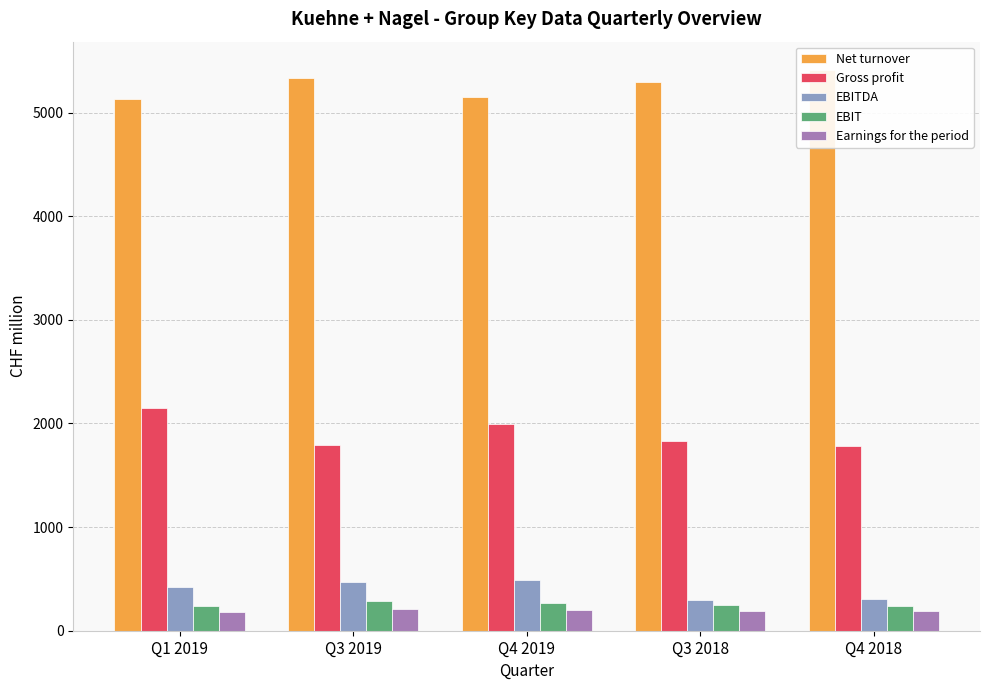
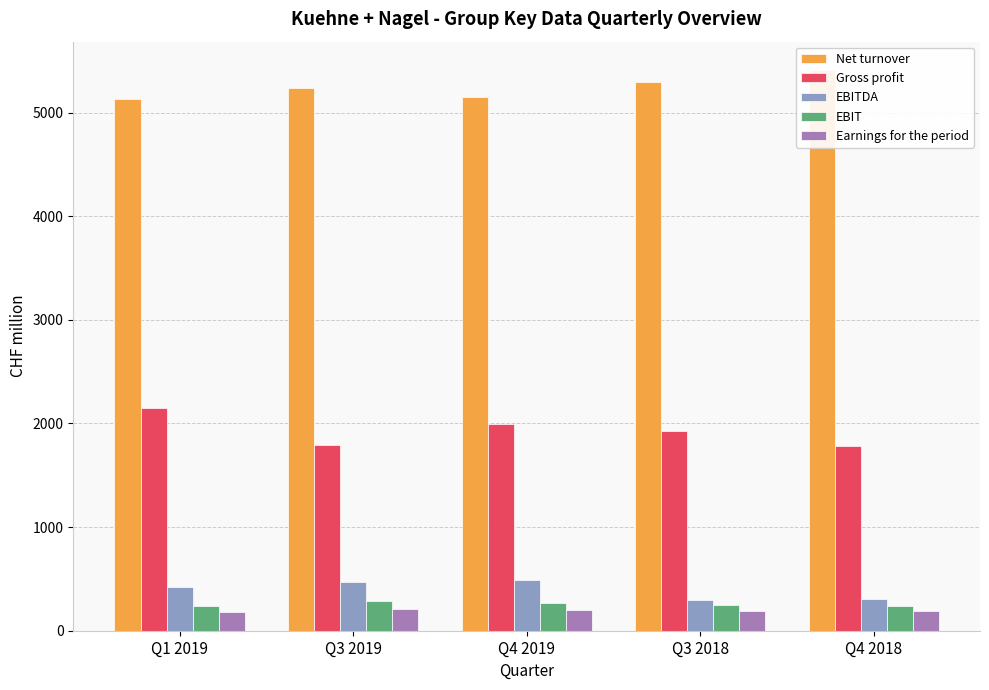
Net turnover, Q3 2019: 5330 -> 5240
Gross profit, Q3 2018: 1830 -> 1930
